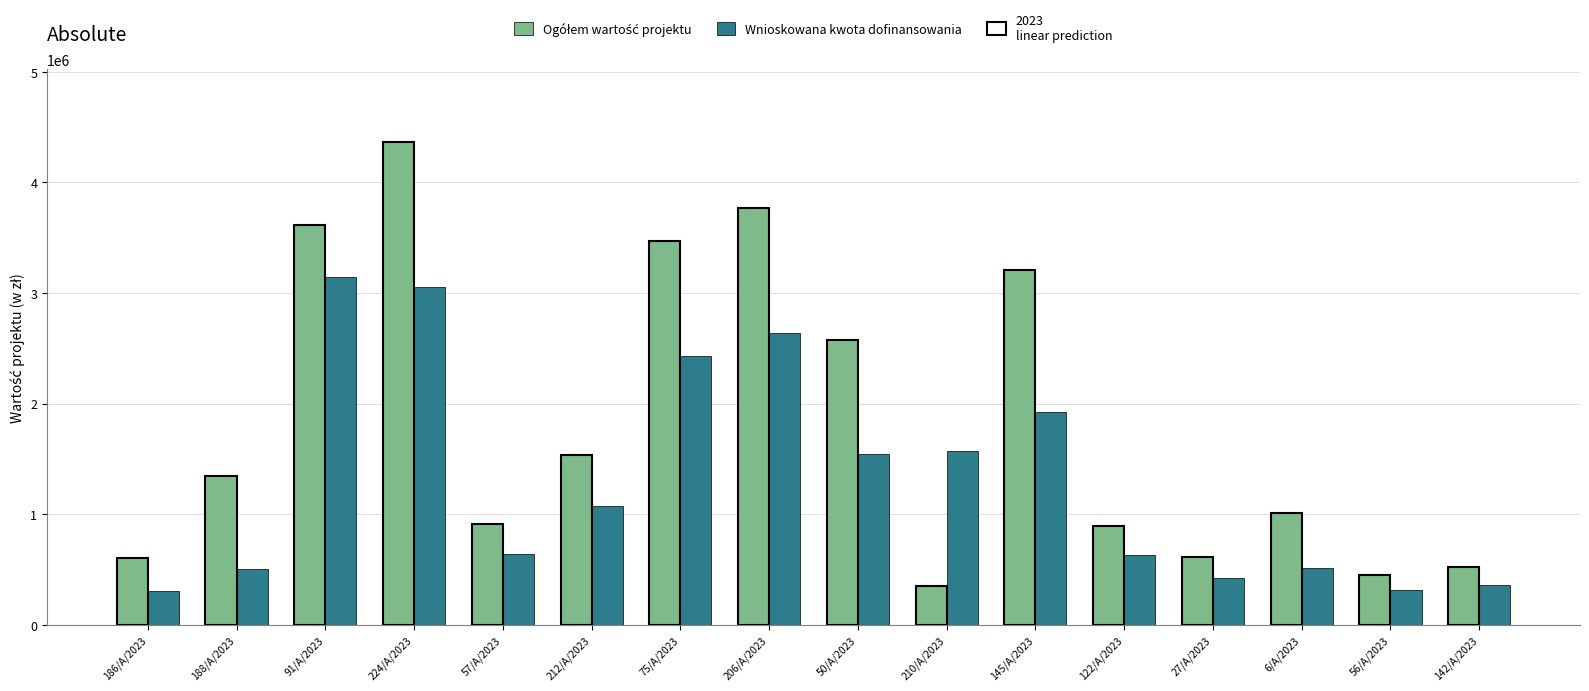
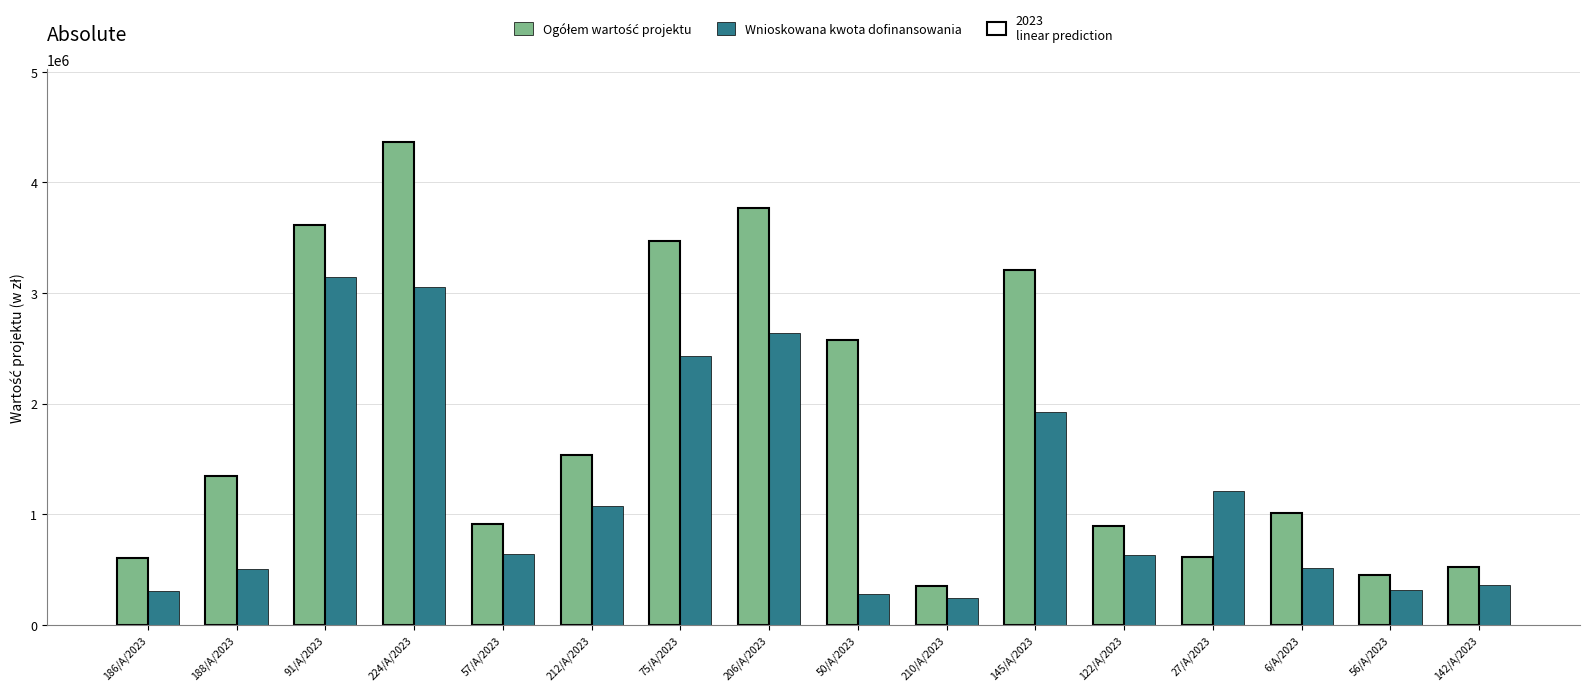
Wnioskowana kwota dofinansowania, 50/A/2023: 1540000 -> 280000
Wnioskowana kwota dofinansowania, 210/A/2023: 1570000 -> 240000
Wnioskowana kwota dofinansowania, 27/A/2023: 430000 -> 1210000
